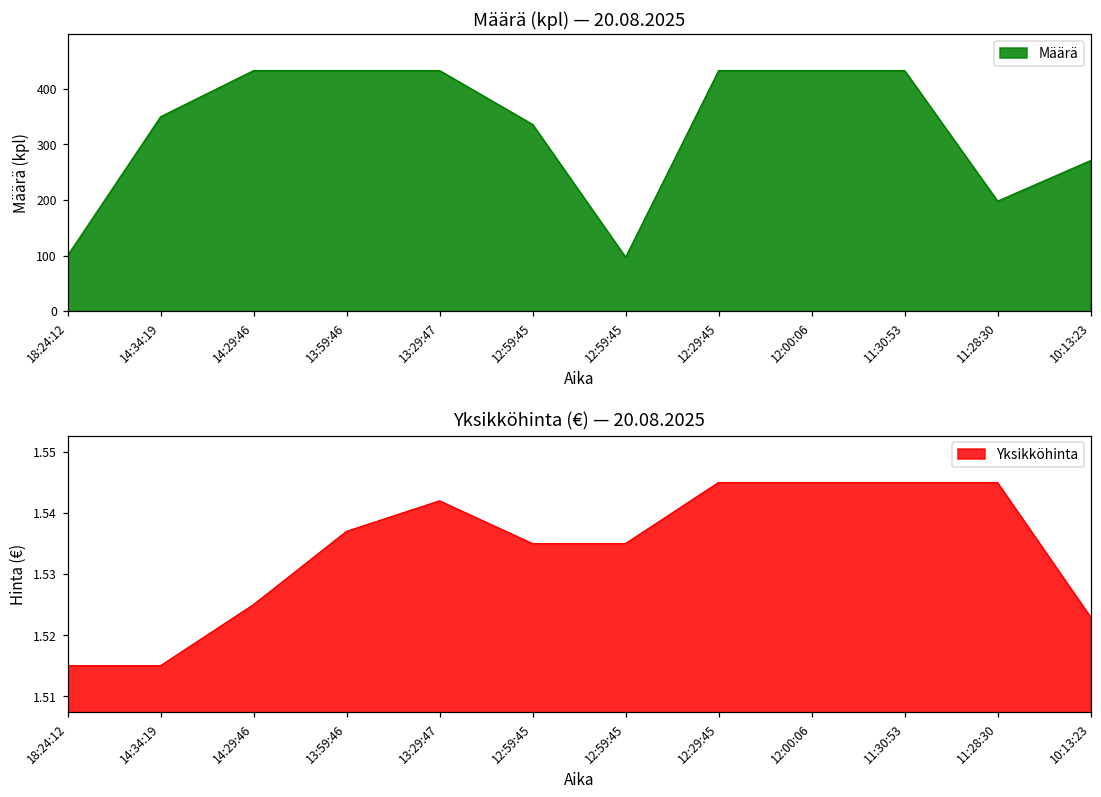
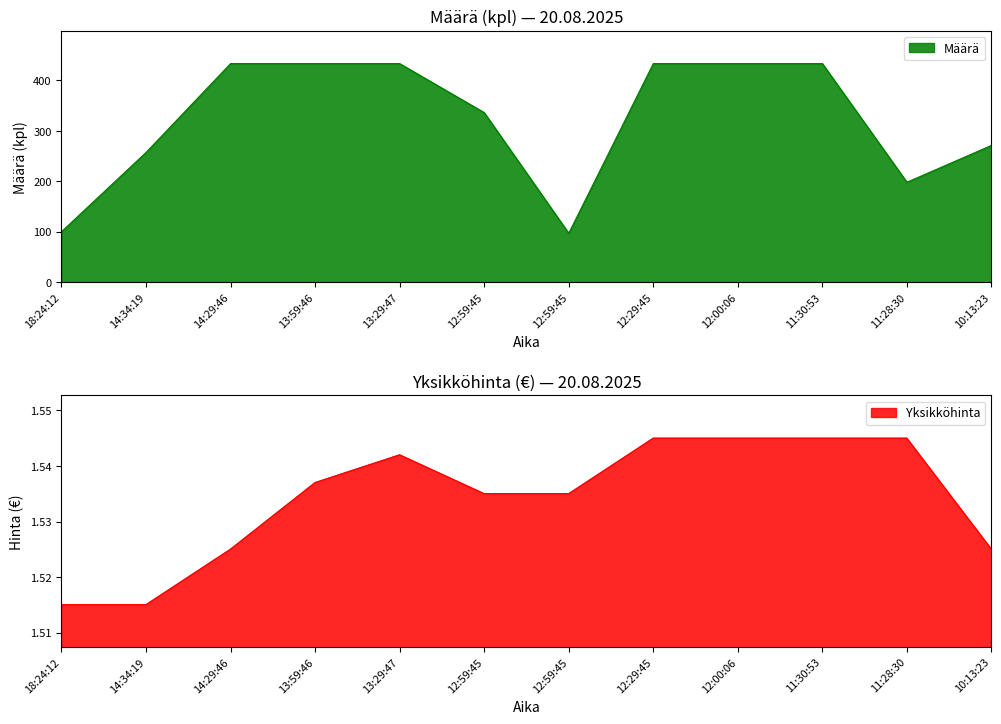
Määrä (kpl) — 20.08.2025, 14:34:19: 350 -> 260
Yksikköhinta (€) — 20.08.2025, 10:13:23: 1.523 -> 1.525
